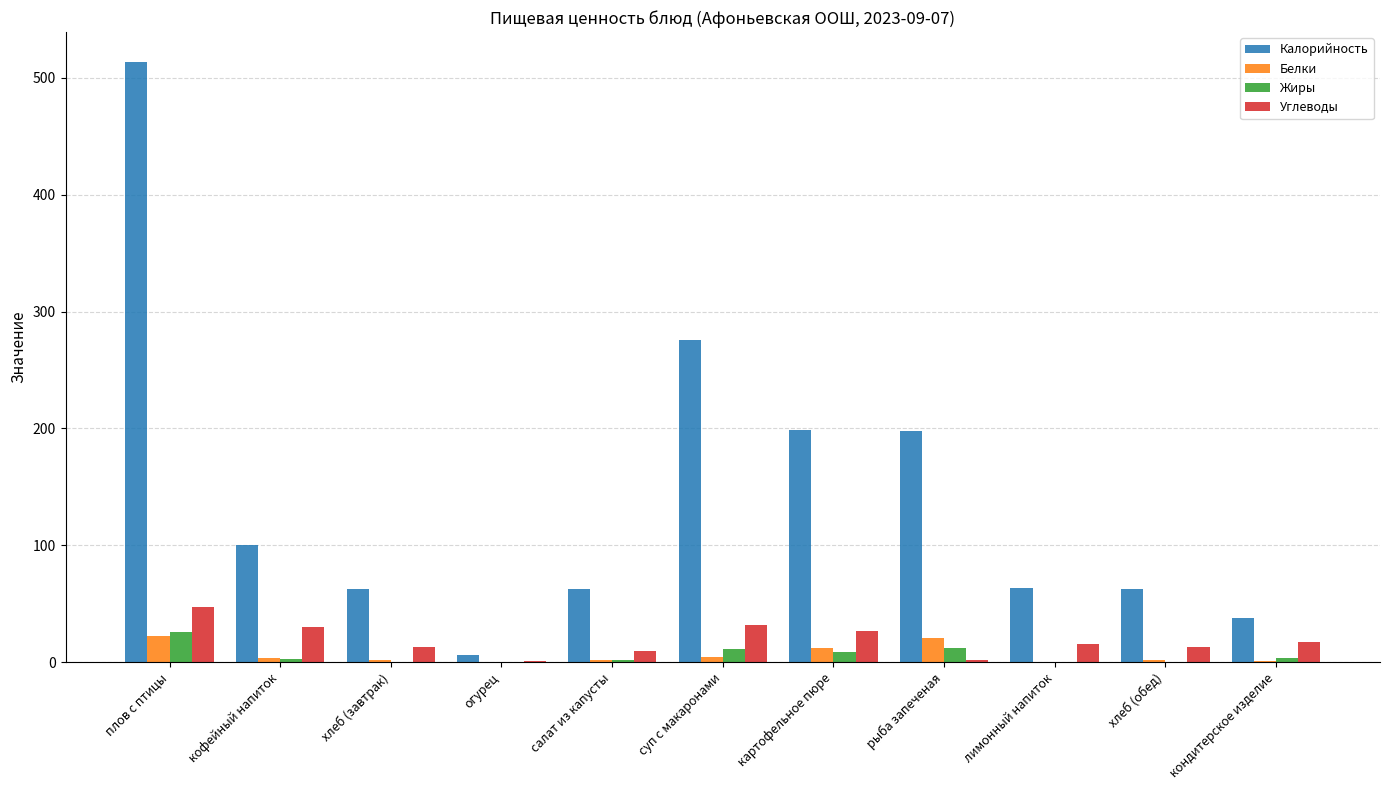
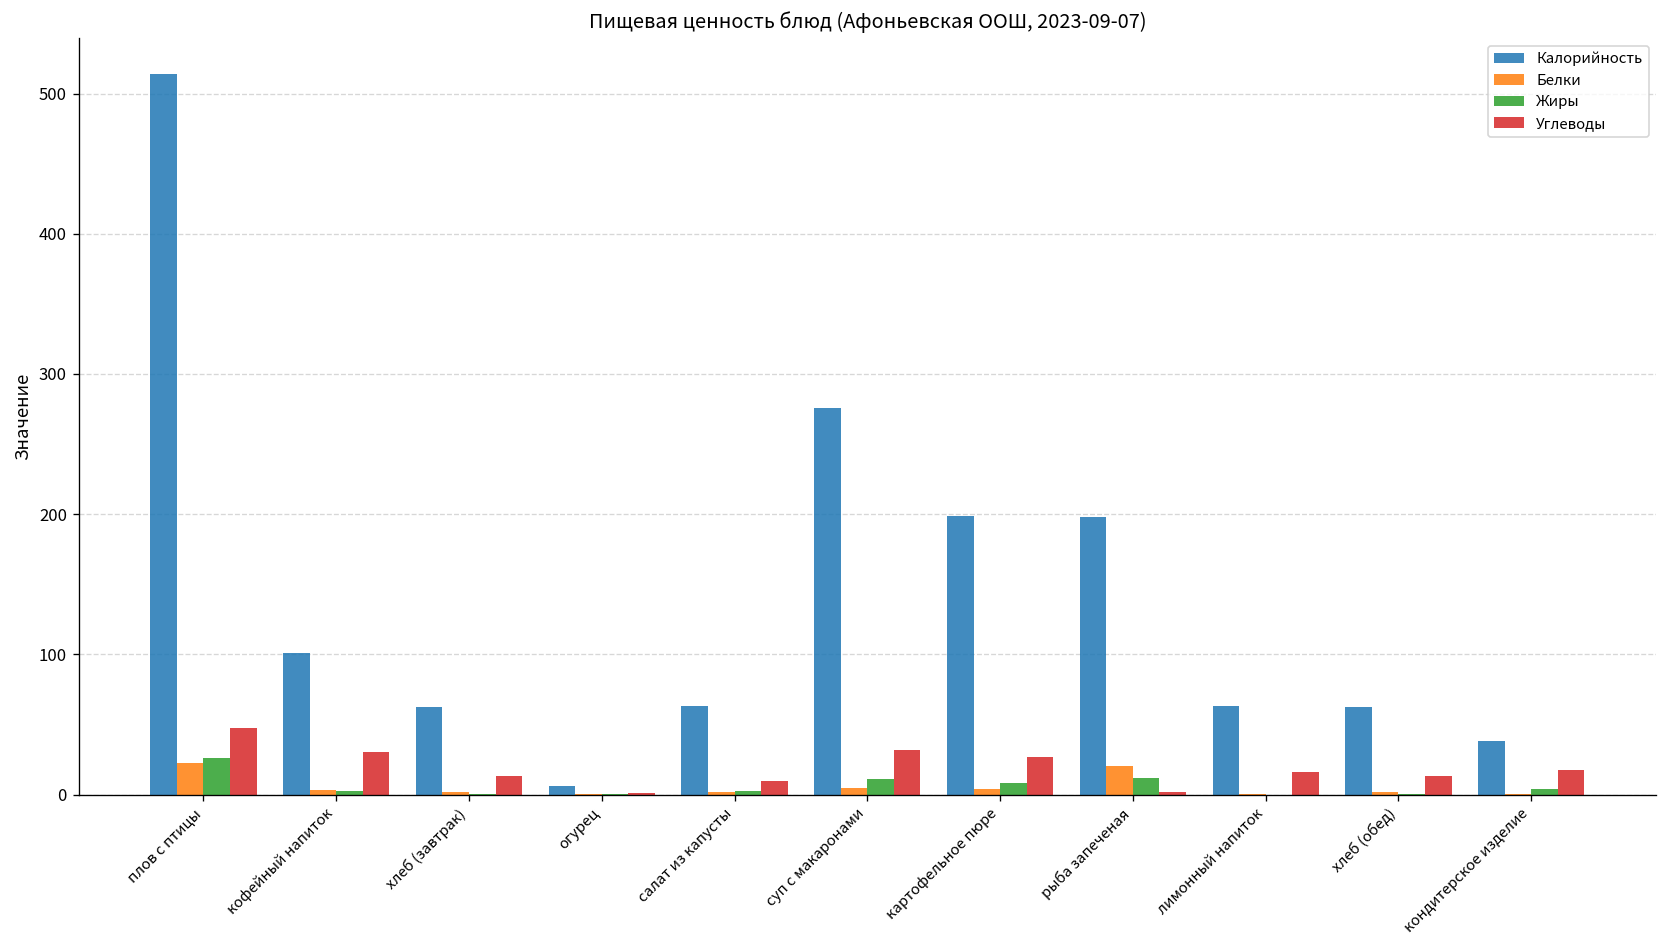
Белки, картофельное пюре: 12 -> 4
